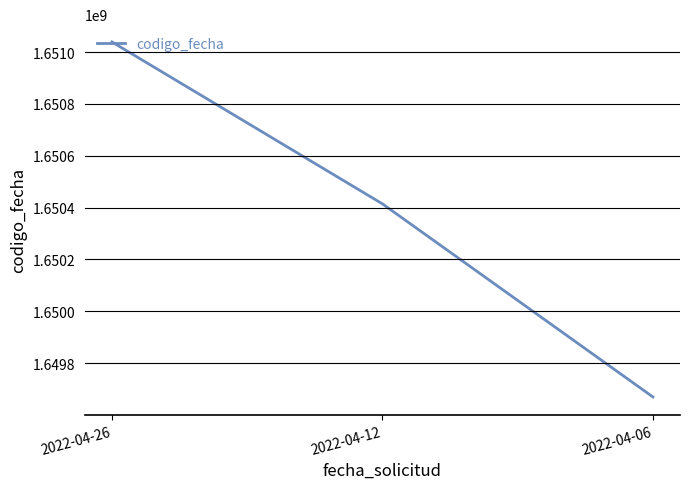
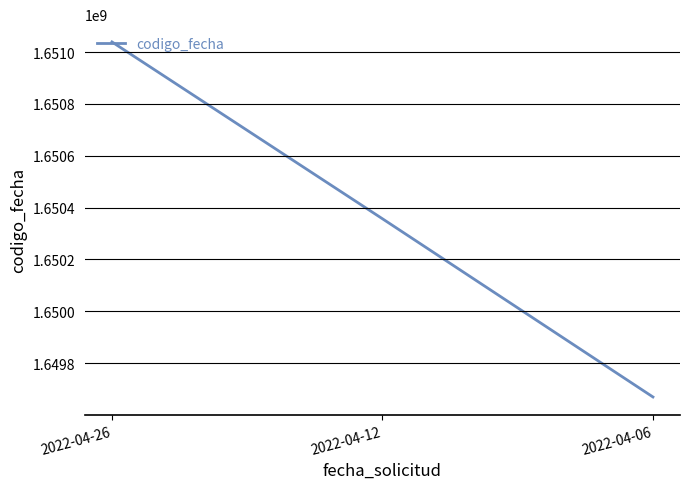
2022-04-12: 1650410000 -> 1650360000
